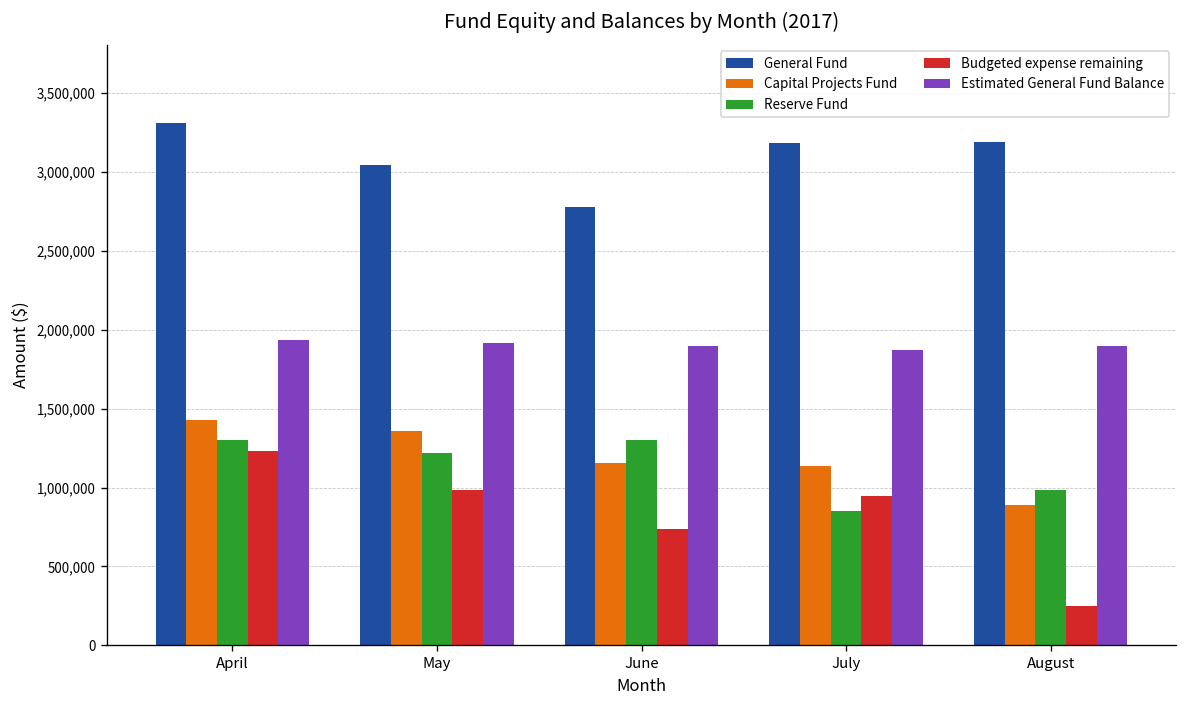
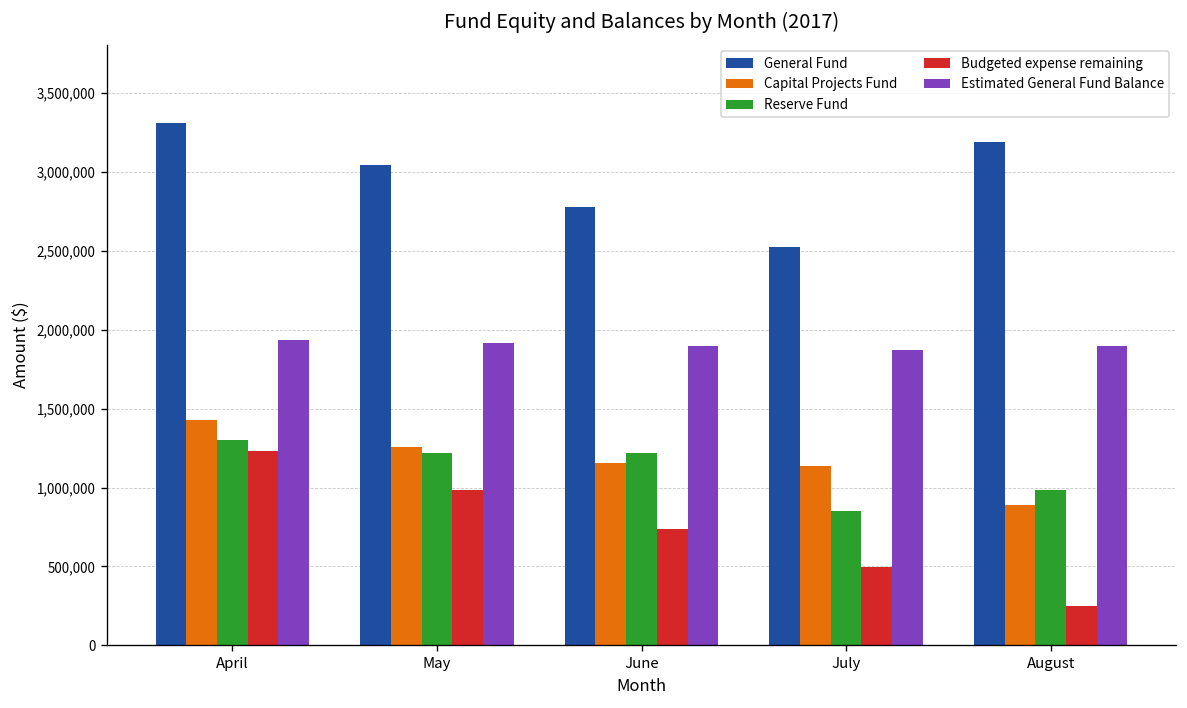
Capital Projects Fund, May: 1,360,000 -> 1,260,000
Reserve Fund, June: 1,300,000 -> 1,220,000
General Fund, July: 3,180,000 -> 2,520,000
Budgeted expense remaining, July: 950,000 -> 490,000
